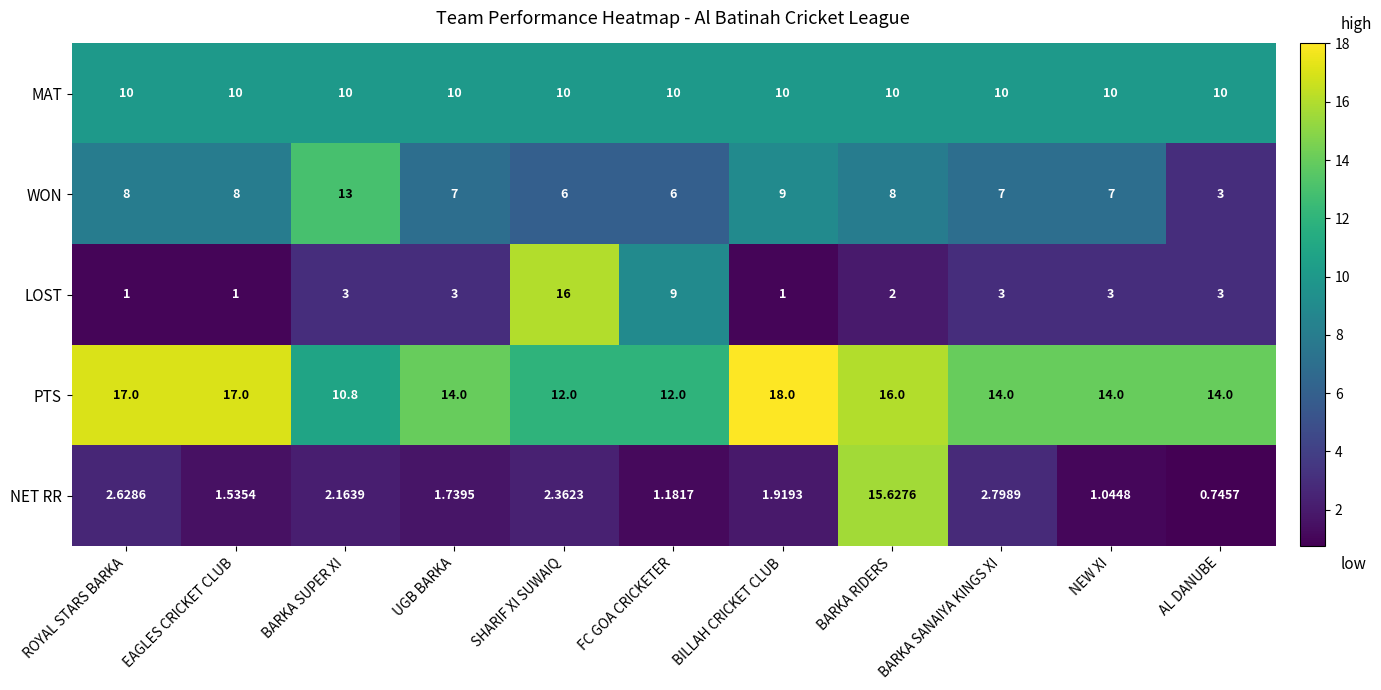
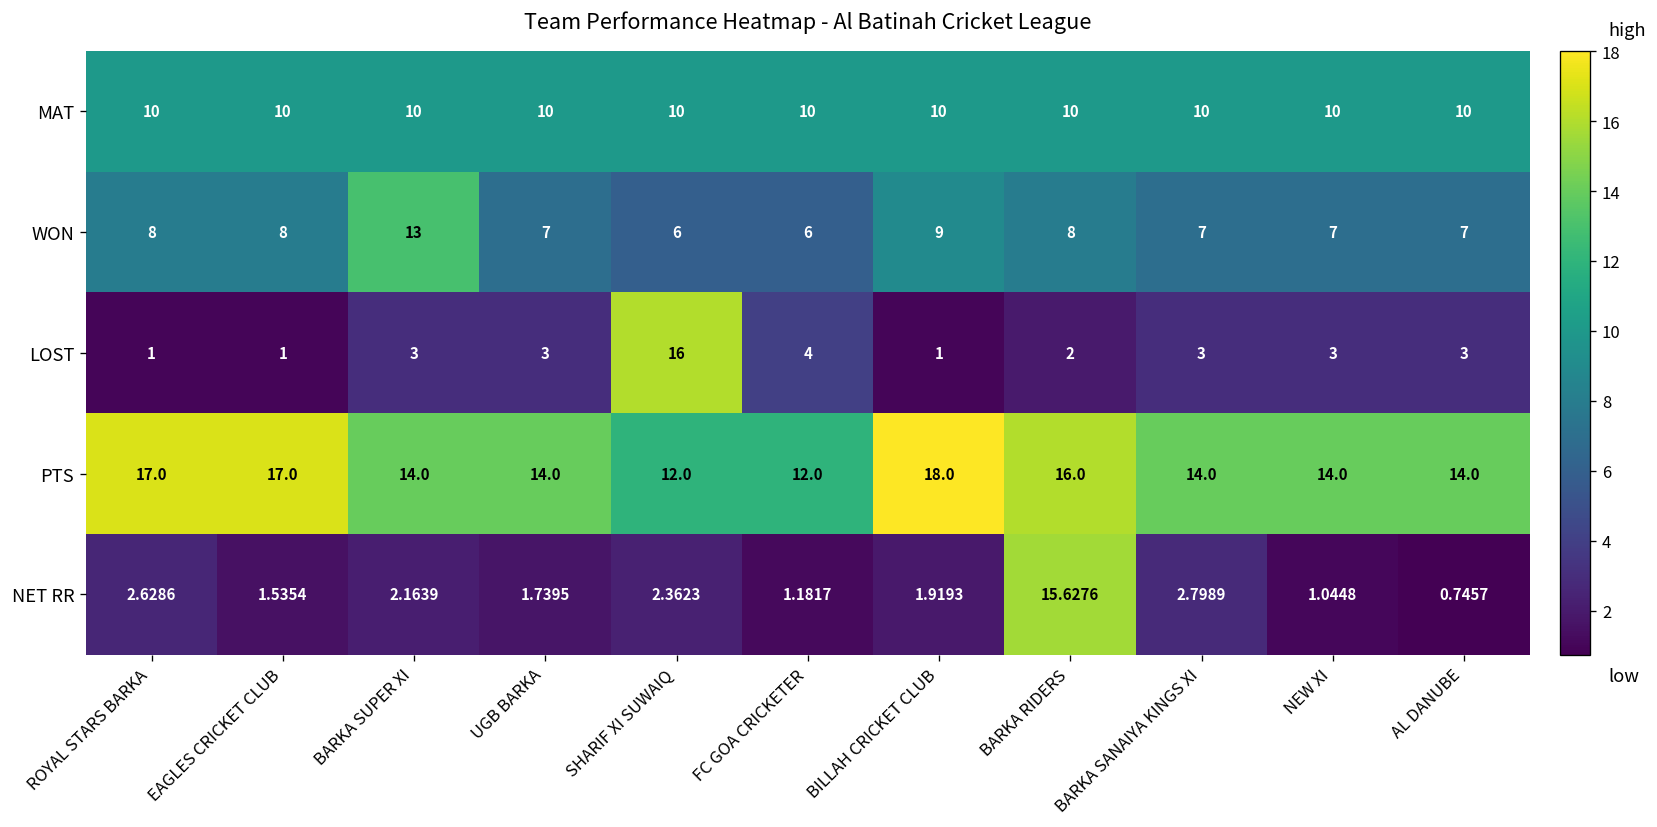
WON, AL DANUBE: 3 -> 7
LOST, FC GOA CRICKETER: 9 -> 4
PTS, BARKA SUPER XI: 10.8 -> 14.0
